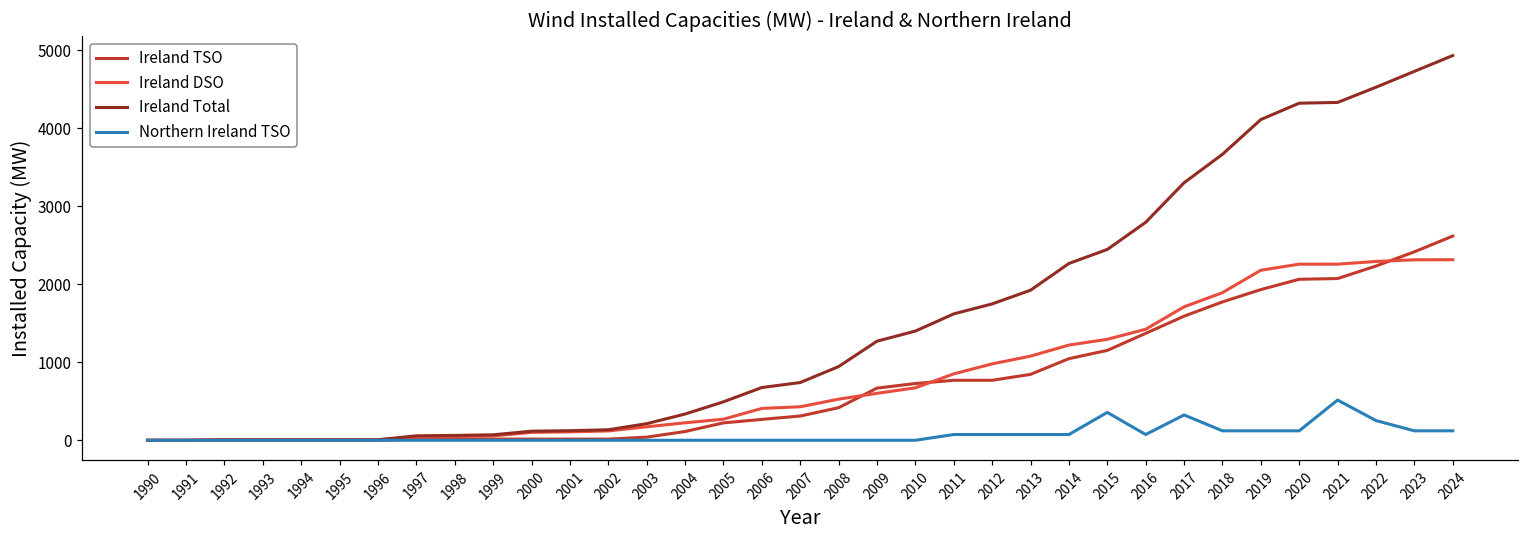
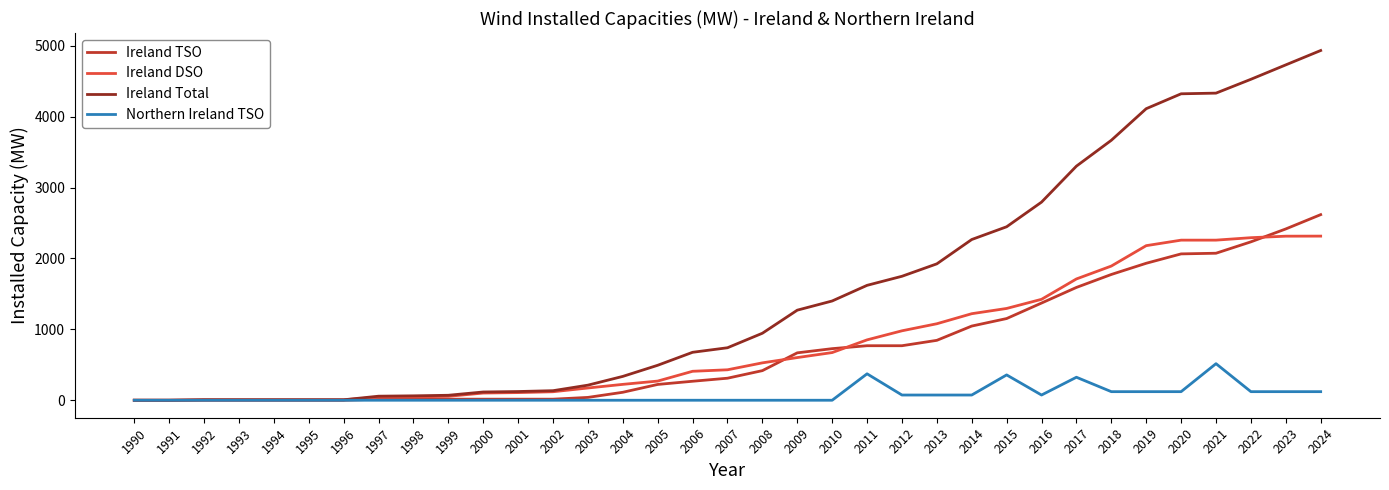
Northern Ireland TSO, 2011: 100 -> 400
Northern Ireland TSO, 2022: 300 -> 100
